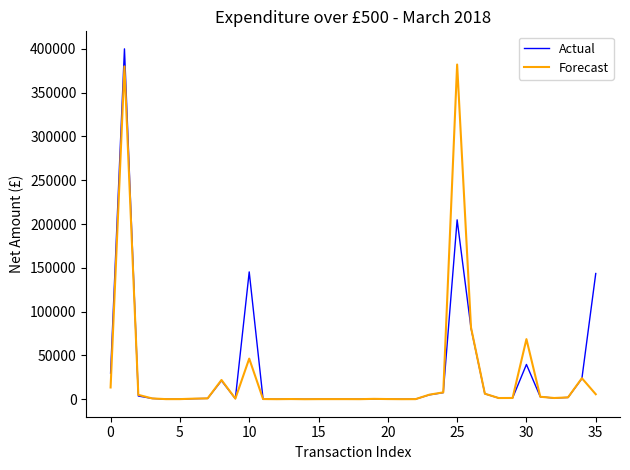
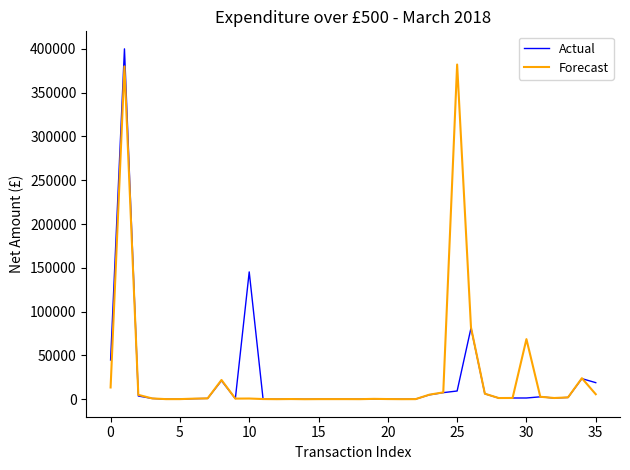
Actual, 0: 30000 -> 40000
Forecast, 10: 50000 -> 0
Actual, 25: 200000 -> 10000
Actual, 30: 40000 -> 0
Actual, 35: 140000 -> 20000
